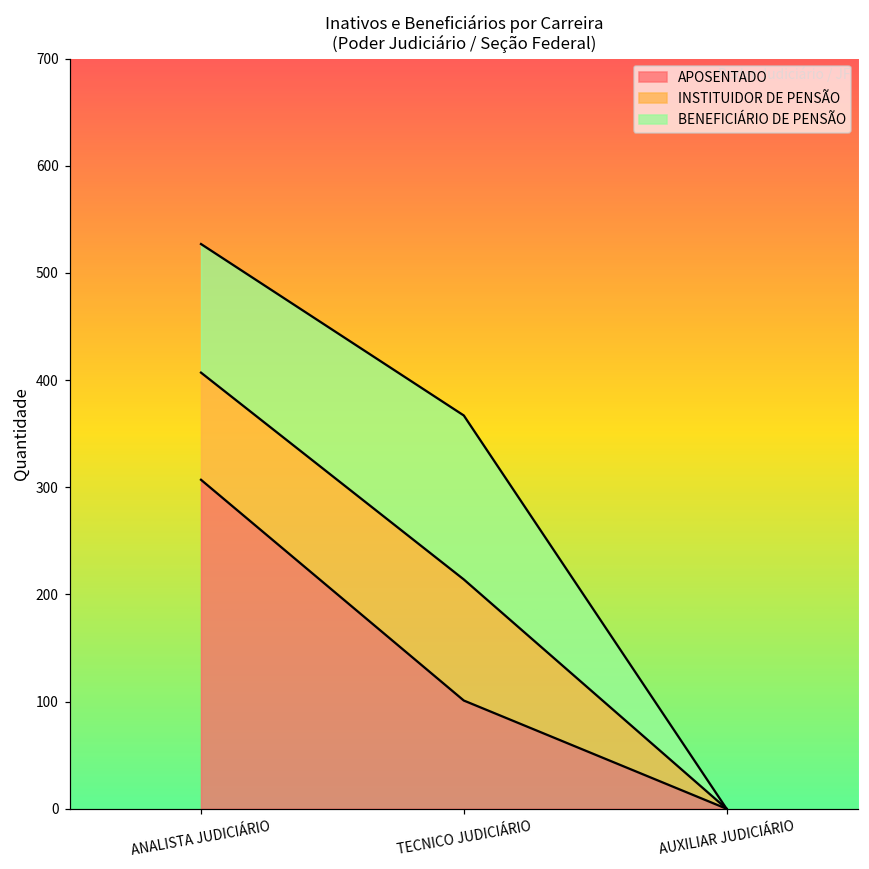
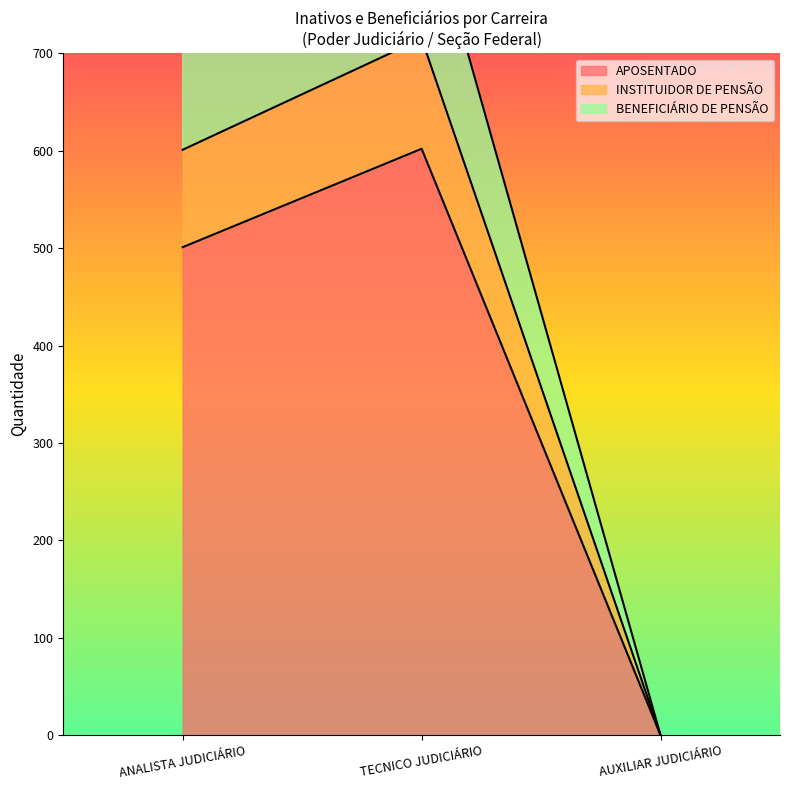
APOSENTADO, ANALISTA JUDICIÁRIO: 310 -> 500
APOSENTADO, TECNICO JUDICIÁRIO: 100 -> 600
